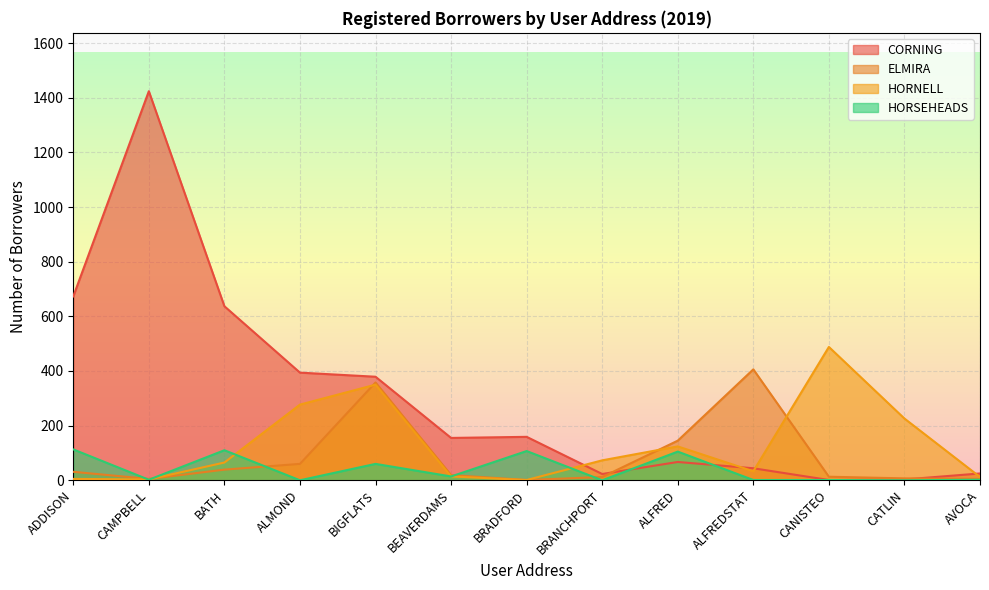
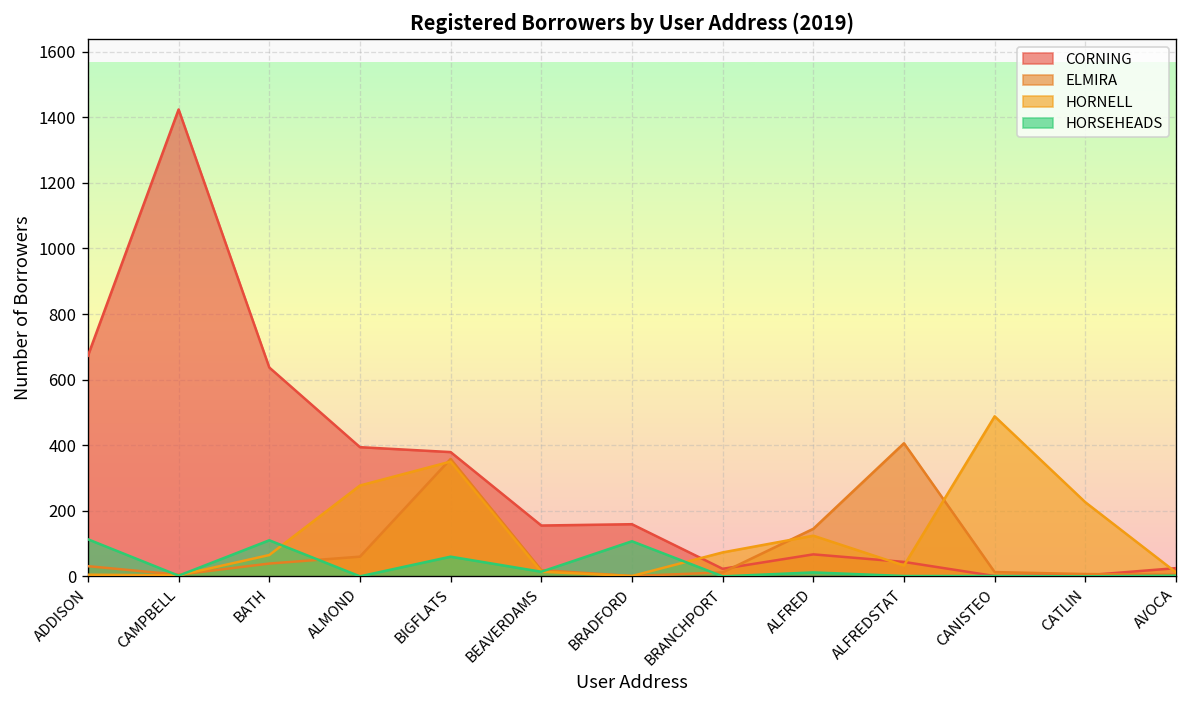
HORSEHEADS, ALFRED: 110 -> 10
